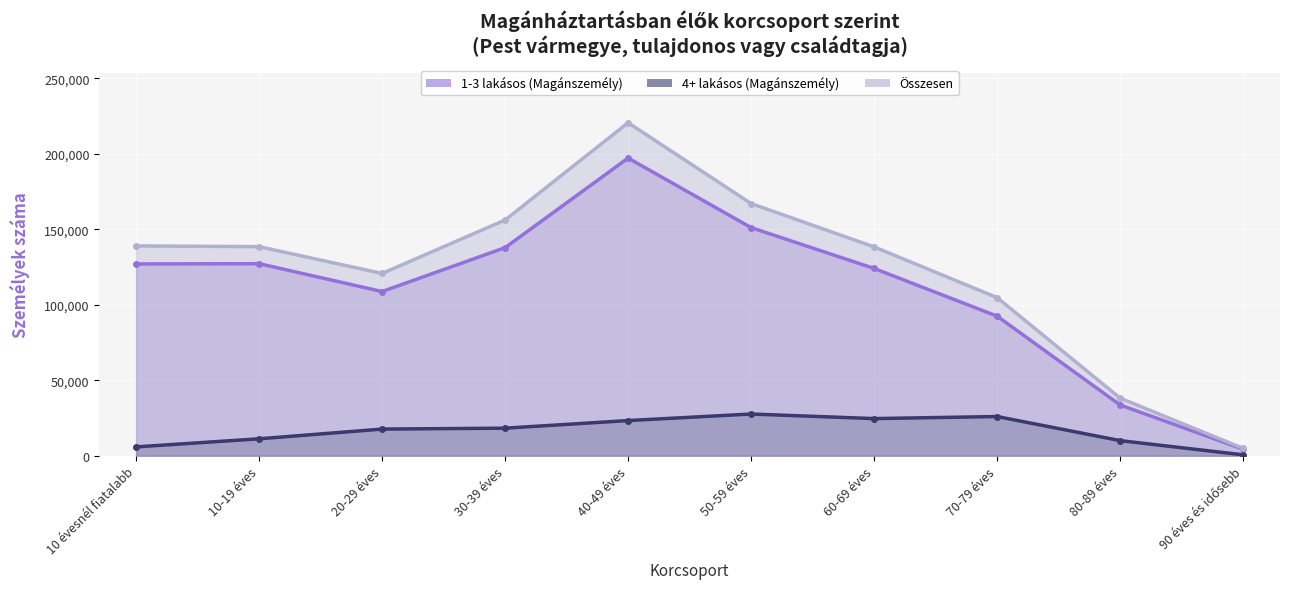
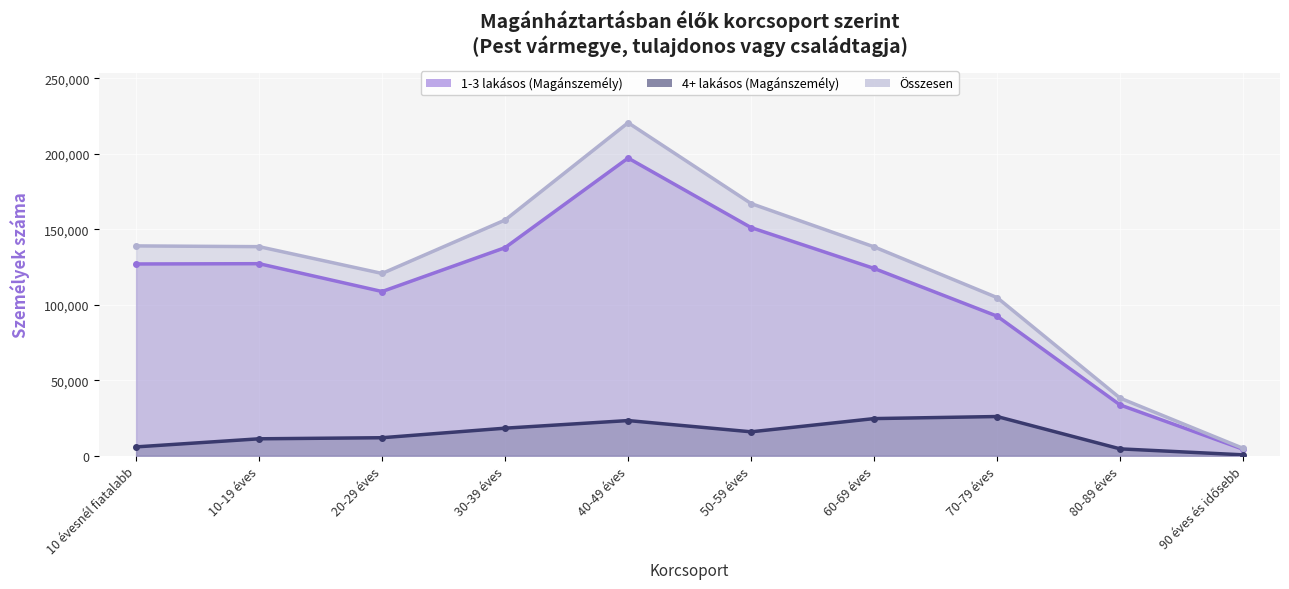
4+ lakásos (Magánszemély), 20-29 éves: 18,000 -> 12,000
4+ lakásos (Magánszemély), 50-59 éves: 28,000 -> 16,000
4+ lakásos (Magánszemély), 80-89 éves: 10,000 -> 5,000
